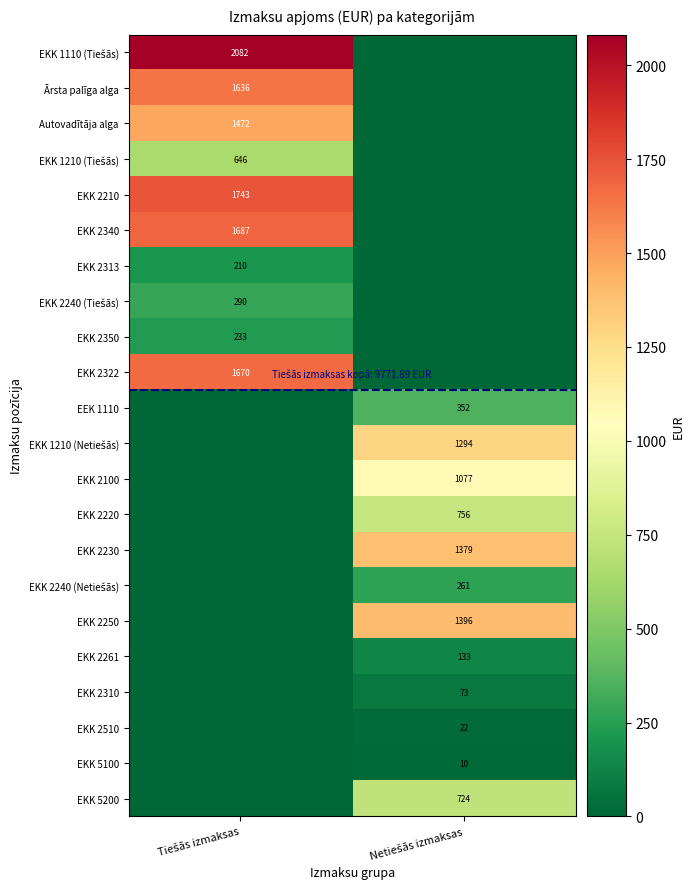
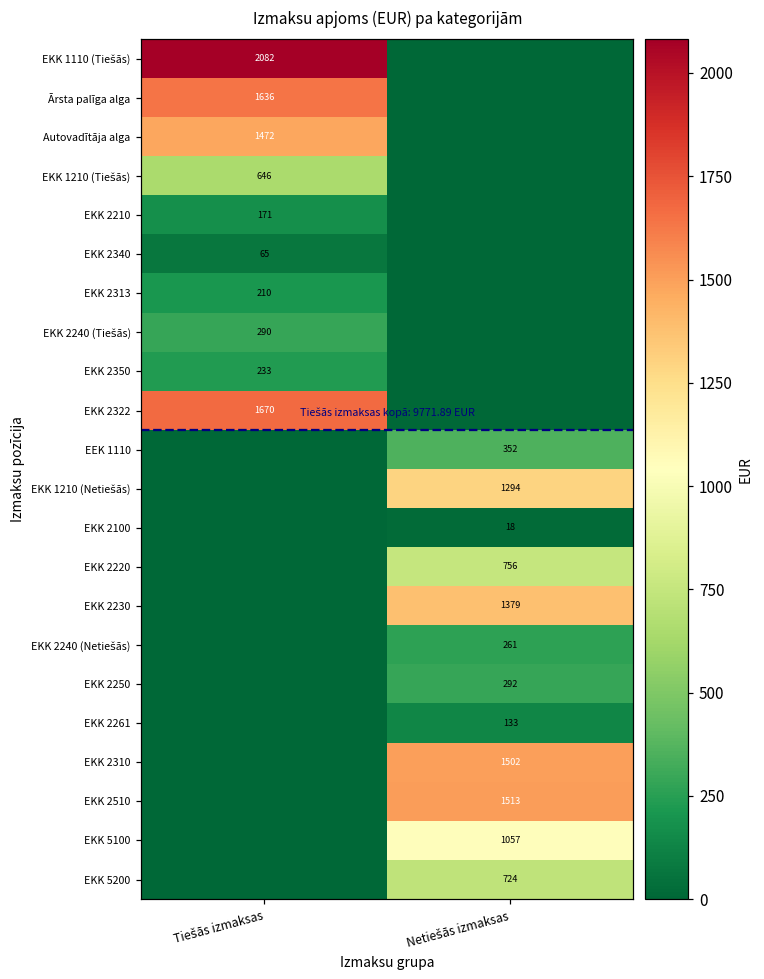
EKK 2210, Tiešās izmaksas: 1743 -> 171
EKK 2340, Tiešās izmaksas: 1687 -> 65
EKK 2100, Netiešās izmaksas: 1077 -> 18
EKK 2250, Netiešās izmaksas: 1396 -> 292
EKK 2310, Netiešās izmaksas: 73 -> 1502
EKK 2510, Netiešās izmaksas: 22 -> 1513
EKK 5100, Netiešās izmaksas: 10 -> 1057
